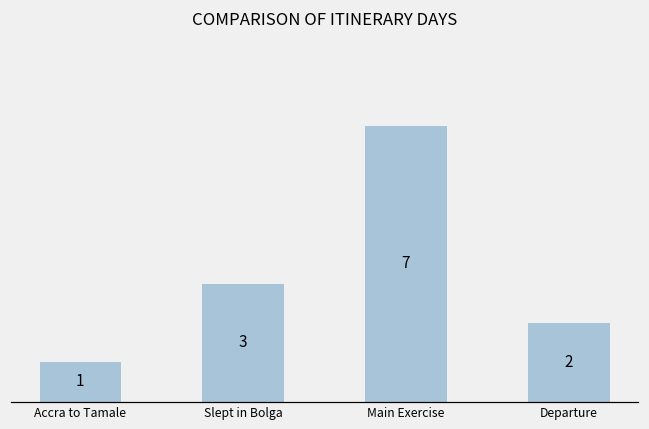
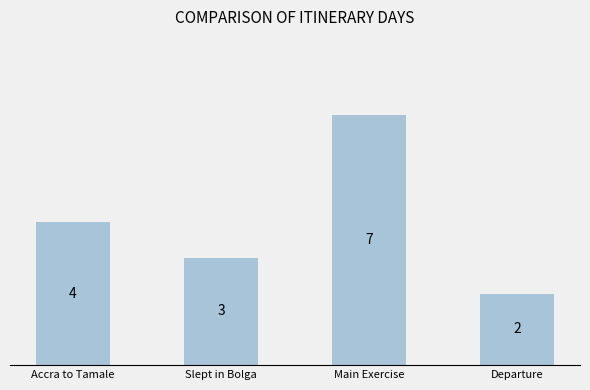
Accra to Tamale: 1 -> 4
